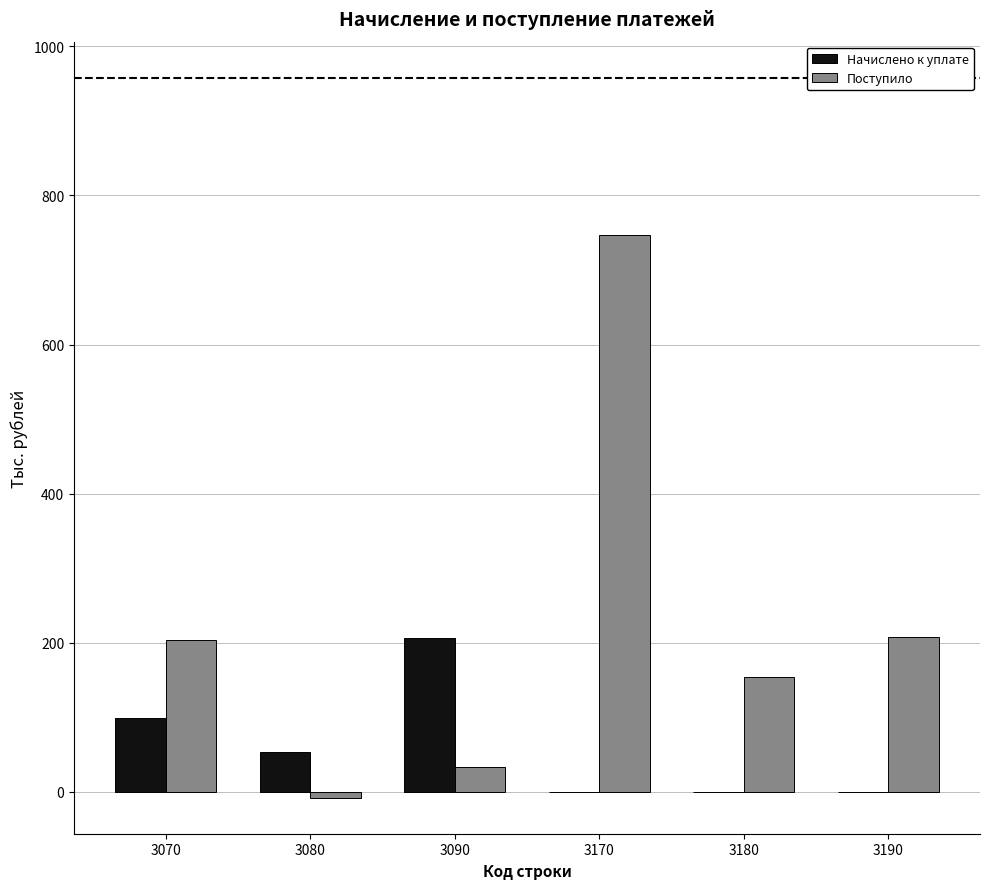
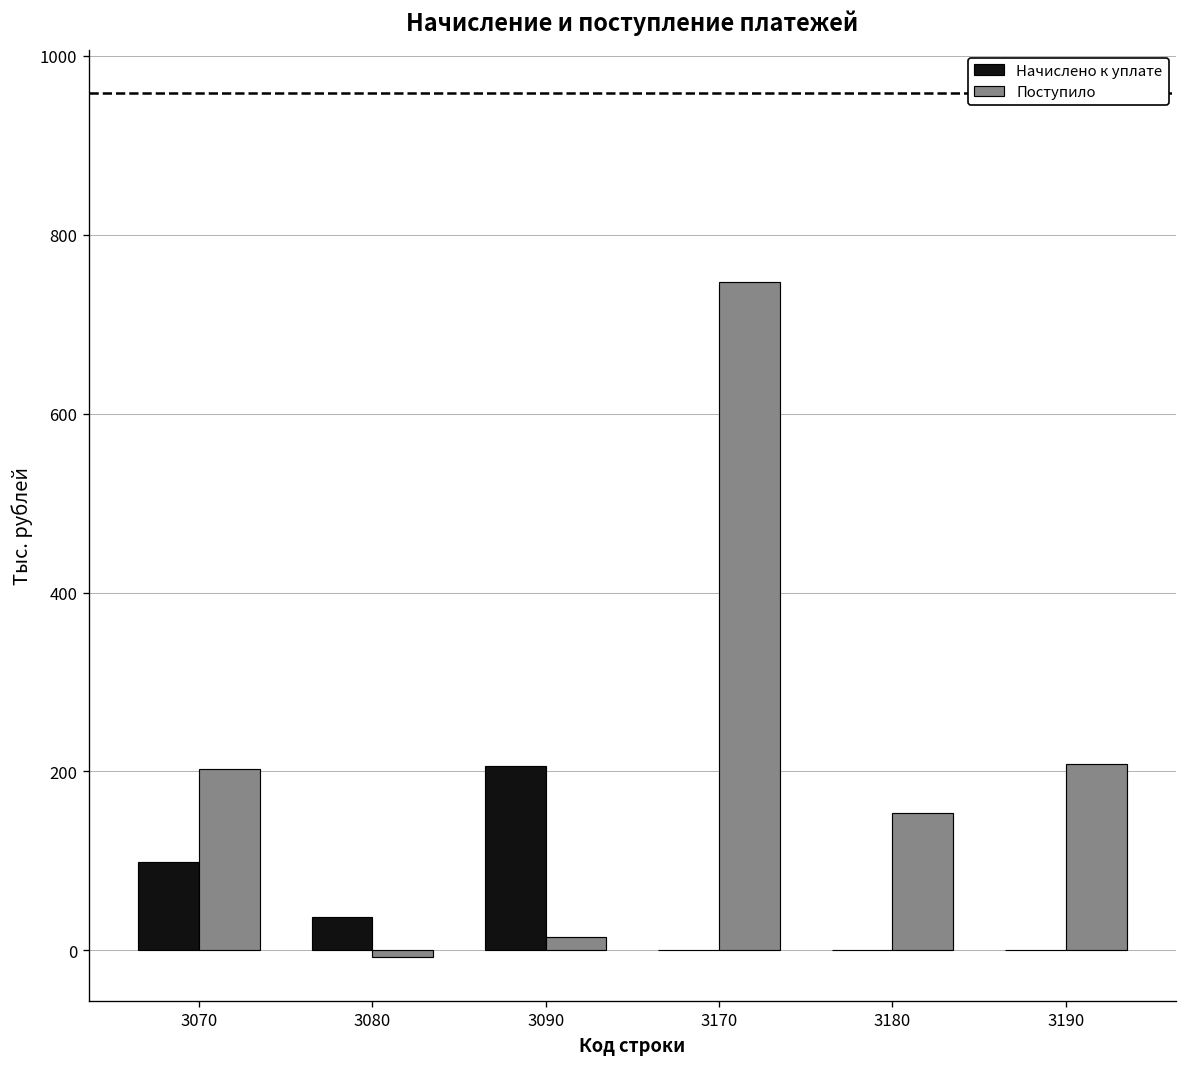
Начислено к уплате, 3080: 50 -> 40
Поступило, 3090: 30 -> 20
